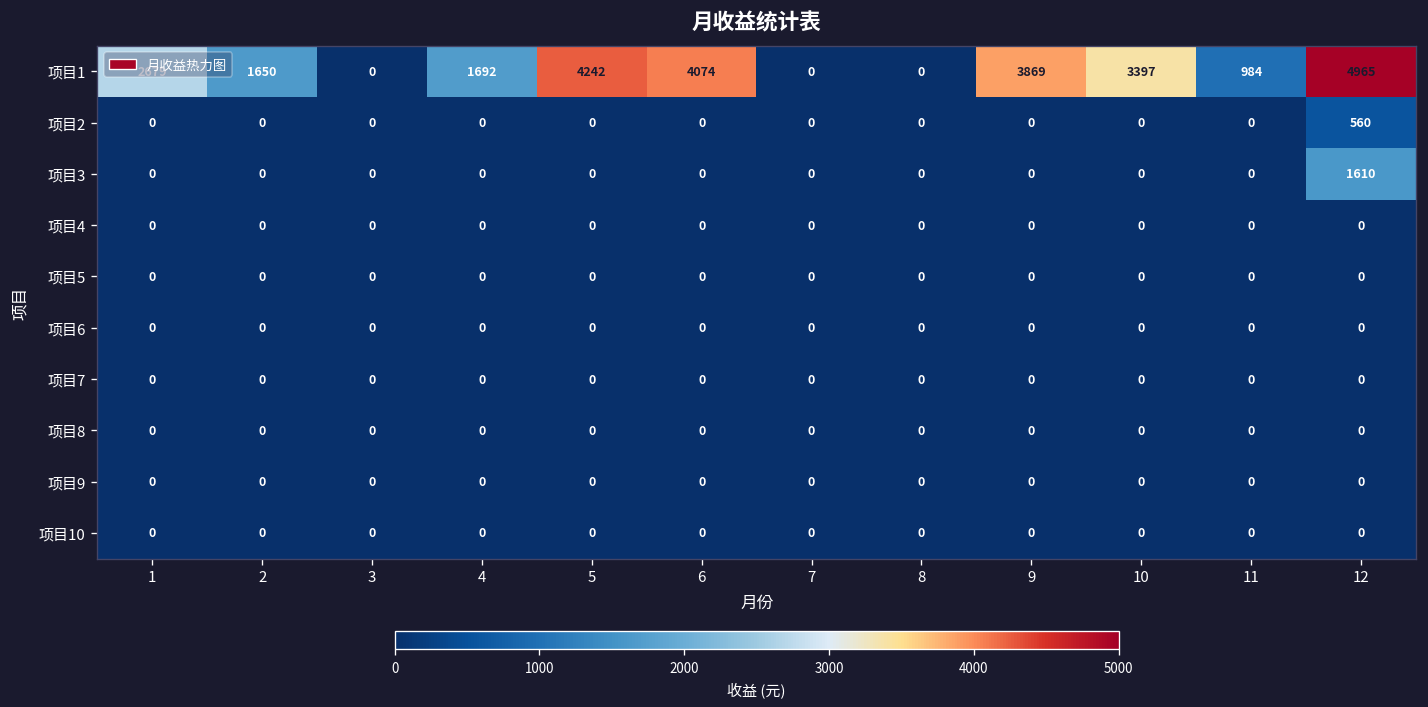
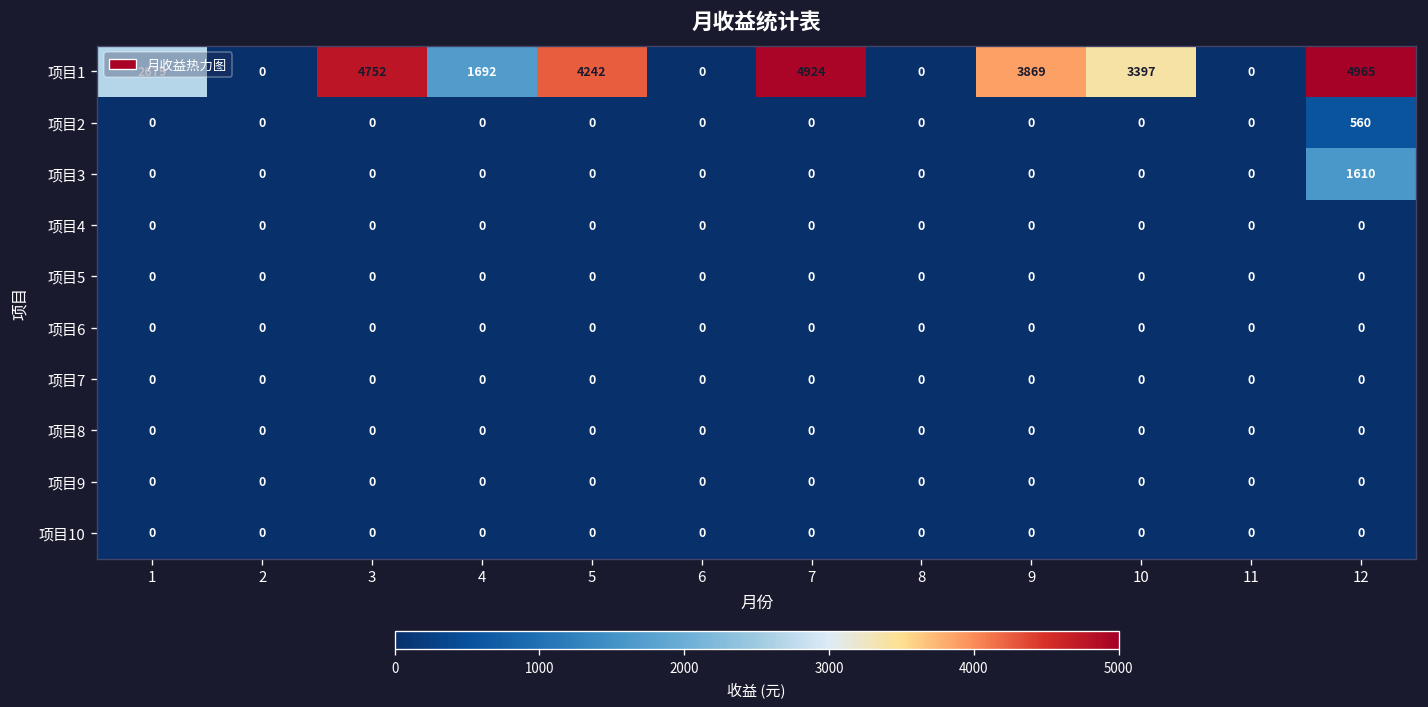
项目1, 2: 1650 -> 0
项目1, 3: 0 -> 4752
项目1, 6: 4074 -> 0
项目1, 7: 0 -> 4924
项目1, 11: 984 -> 0
